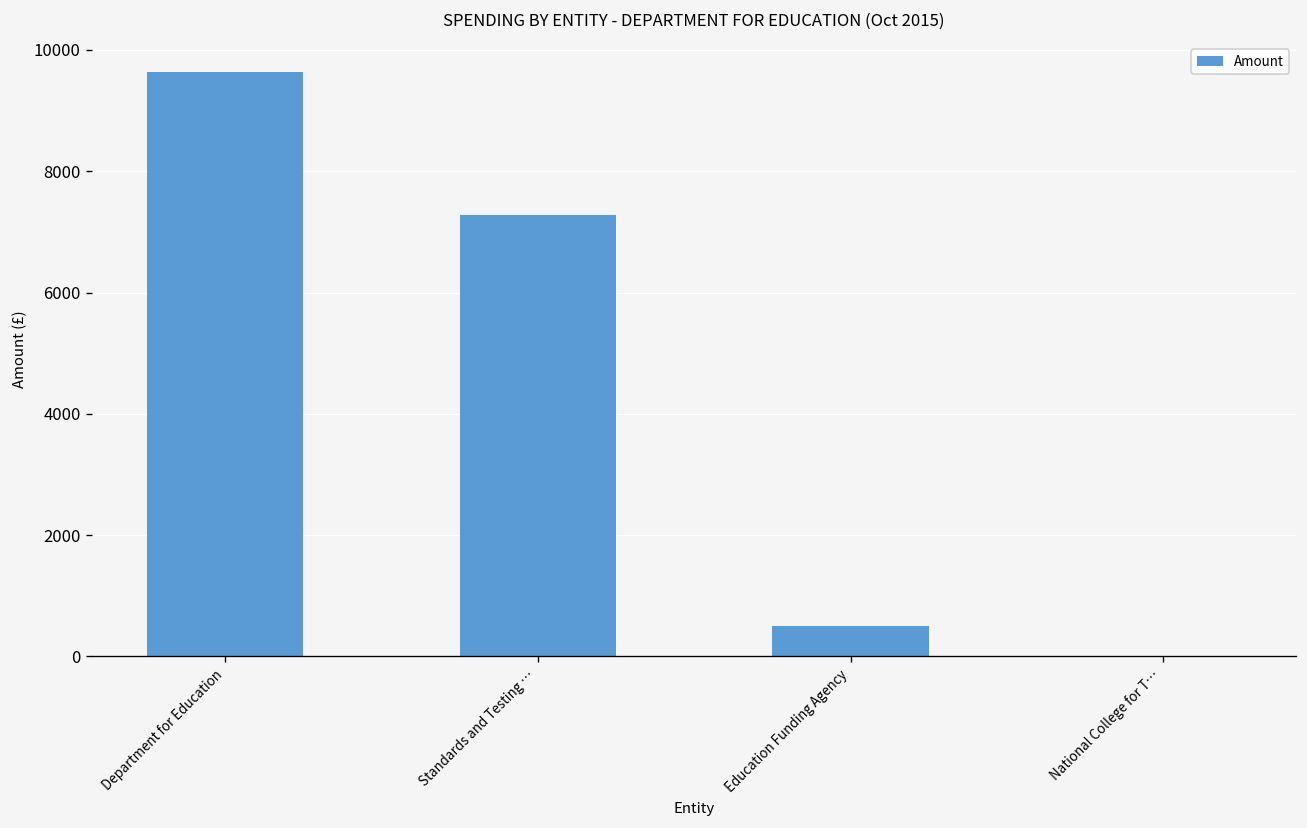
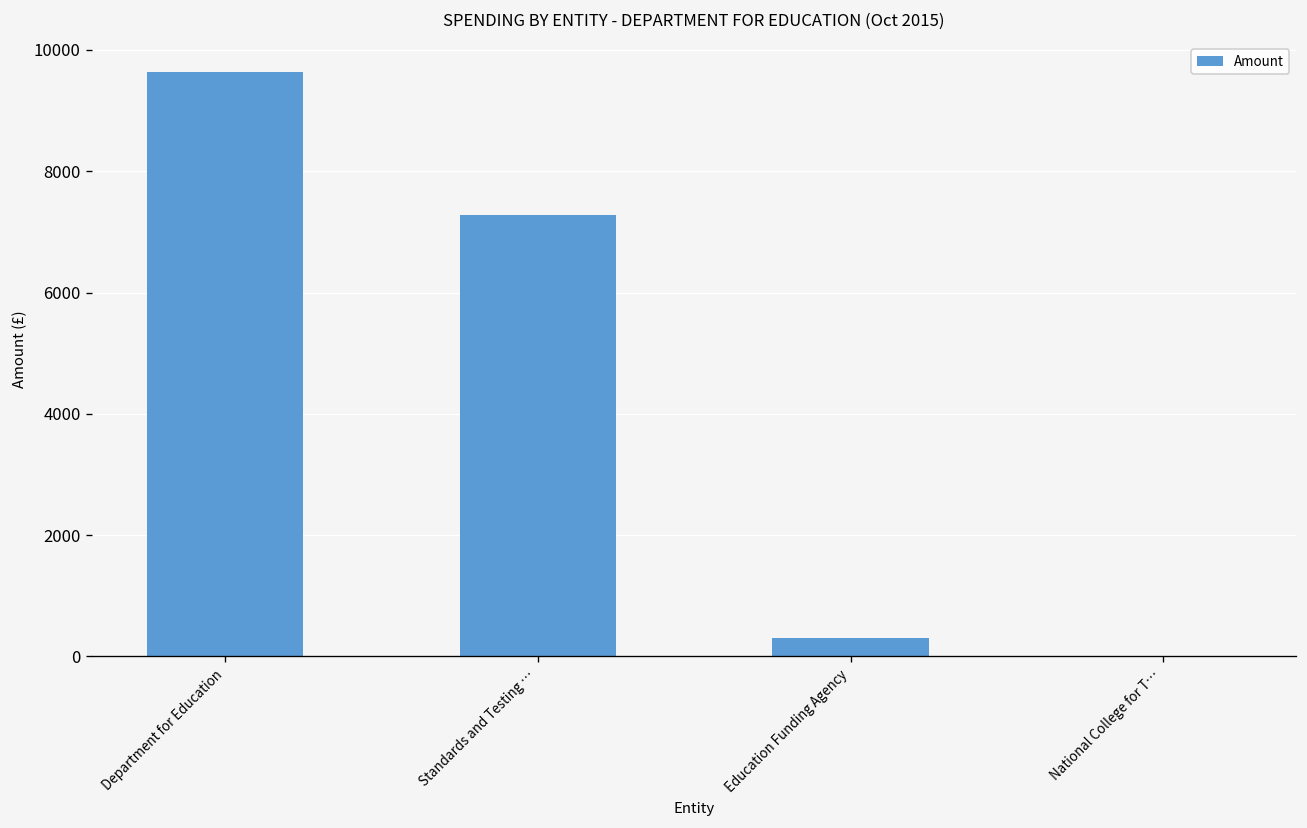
Education Funding Agency: 500 -> 300
